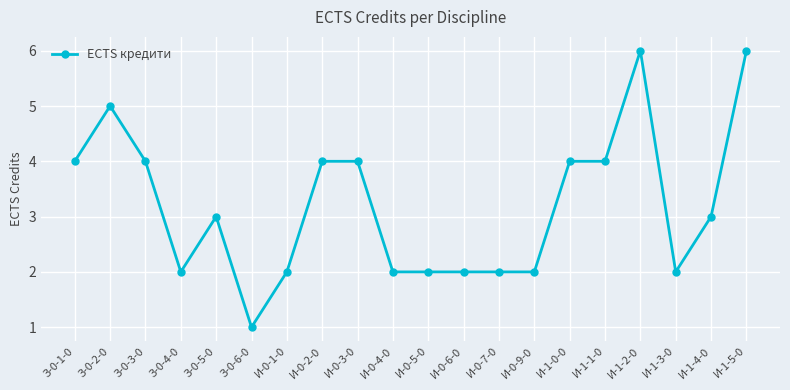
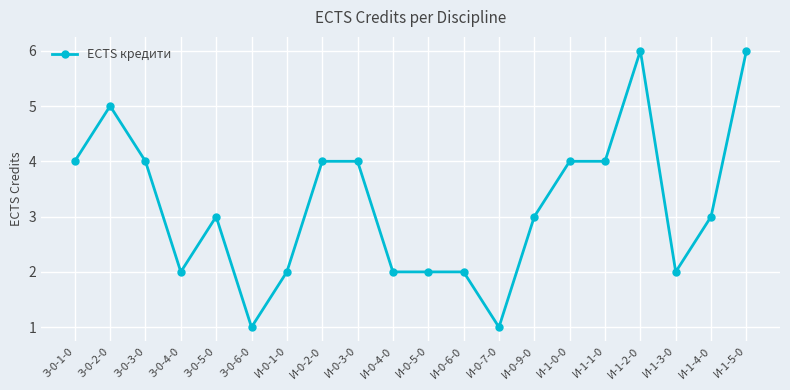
И-0-7-0: 2 -> 1
И-0-9-0: 2 -> 3
